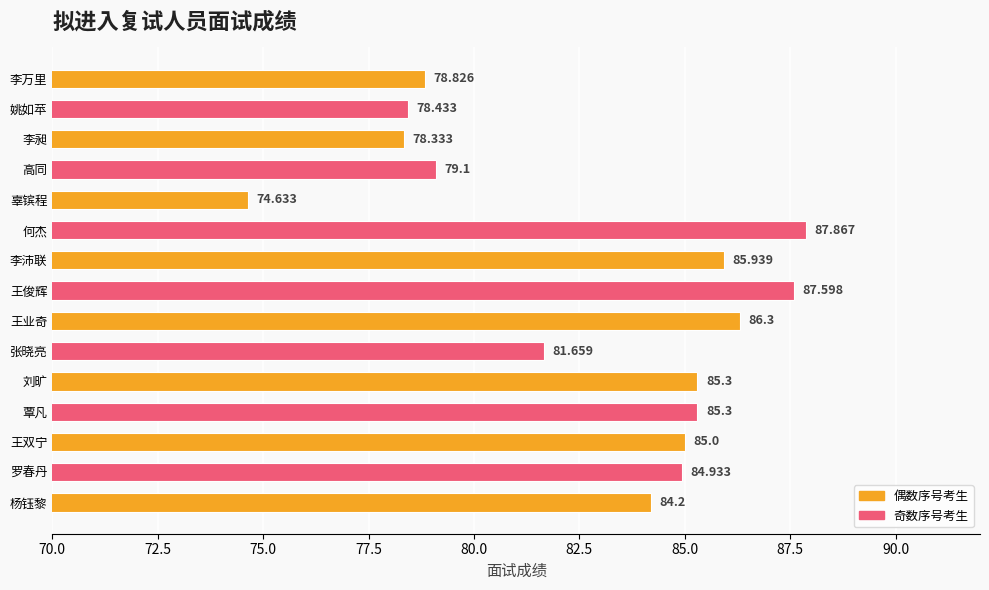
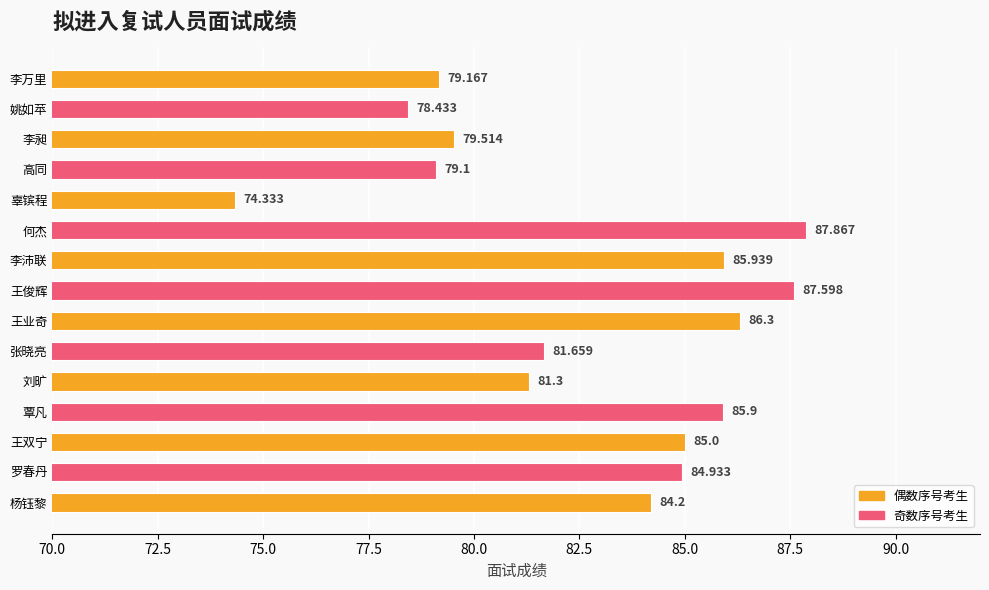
李万里: 78.826 -> 79.167
李昶: 78.333 -> 79.514
辜镔程: 74.633 -> 74.333
刘旷: 85.3 -> 81.3
覃凡: 85.3 -> 85.9
